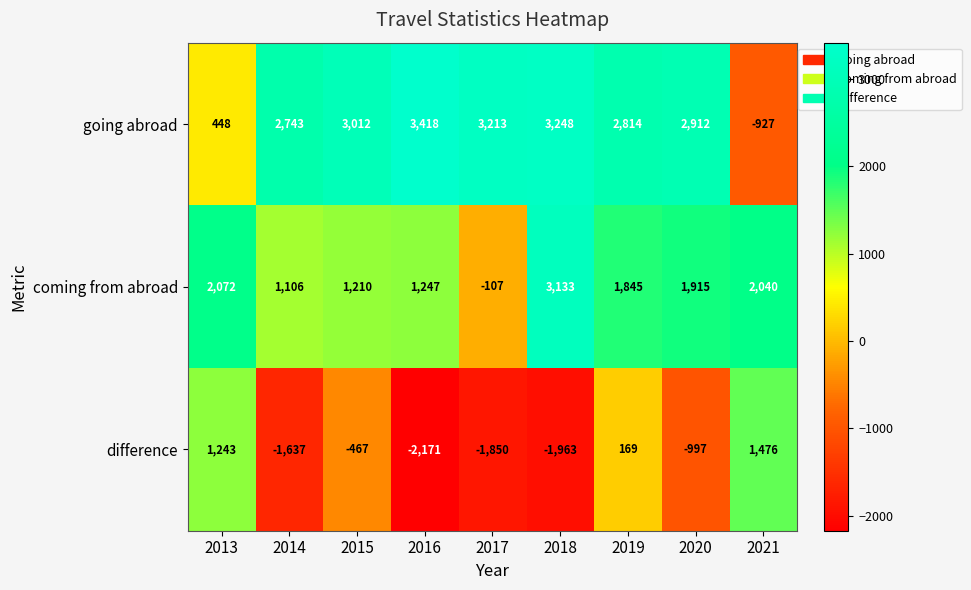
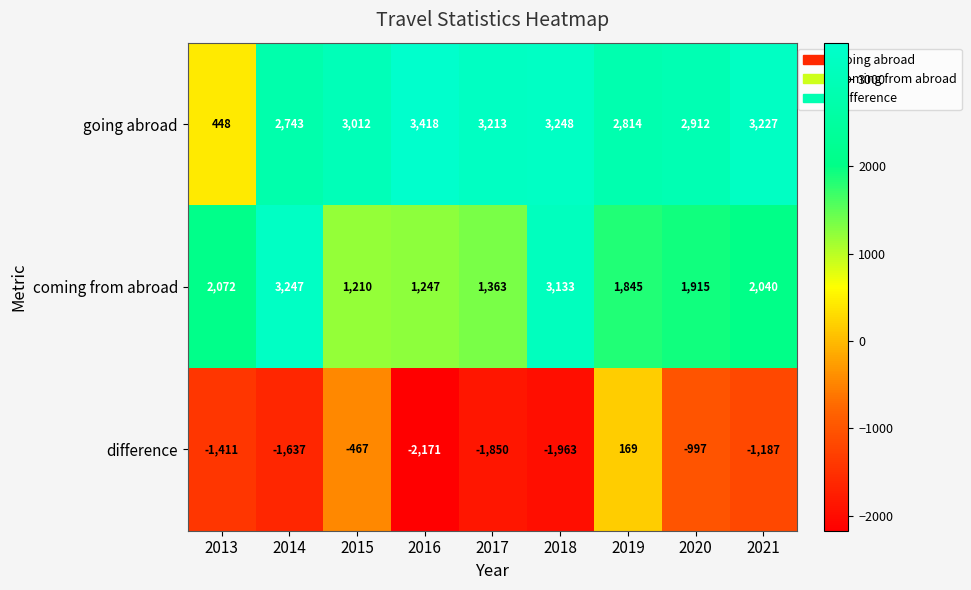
going abroad, 2021: -927 -> 3,227
coming from abroad, 2014: 1,106 -> 3,247
coming from abroad, 2017: -107 -> 1,363
difference, 2013: 1,243 -> -1,411
difference, 2021: 1,476 -> -1,187
